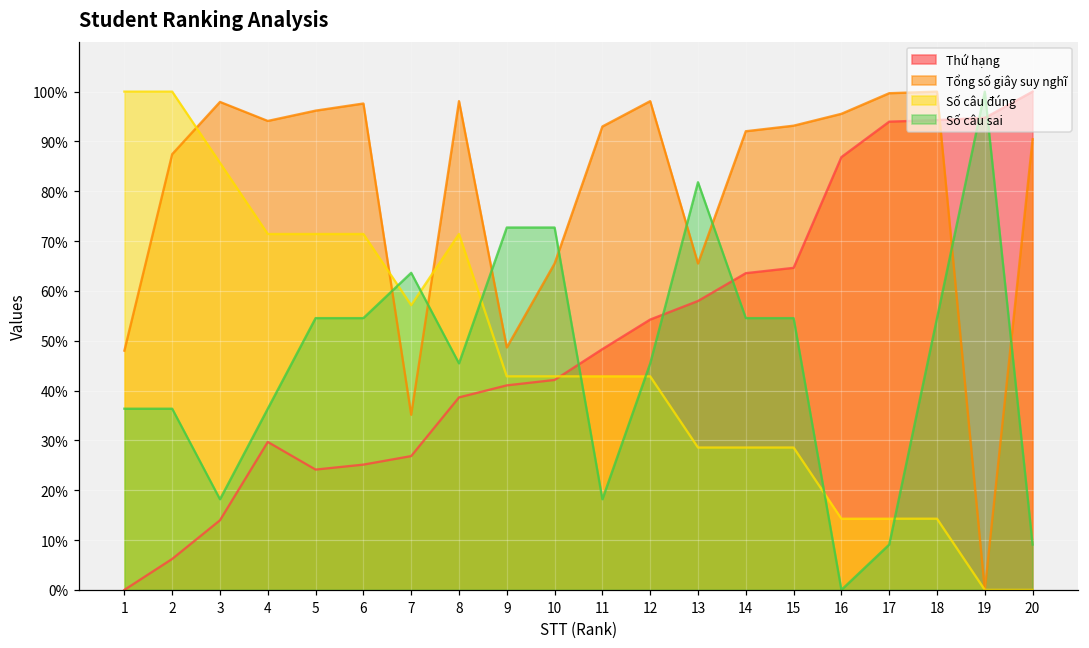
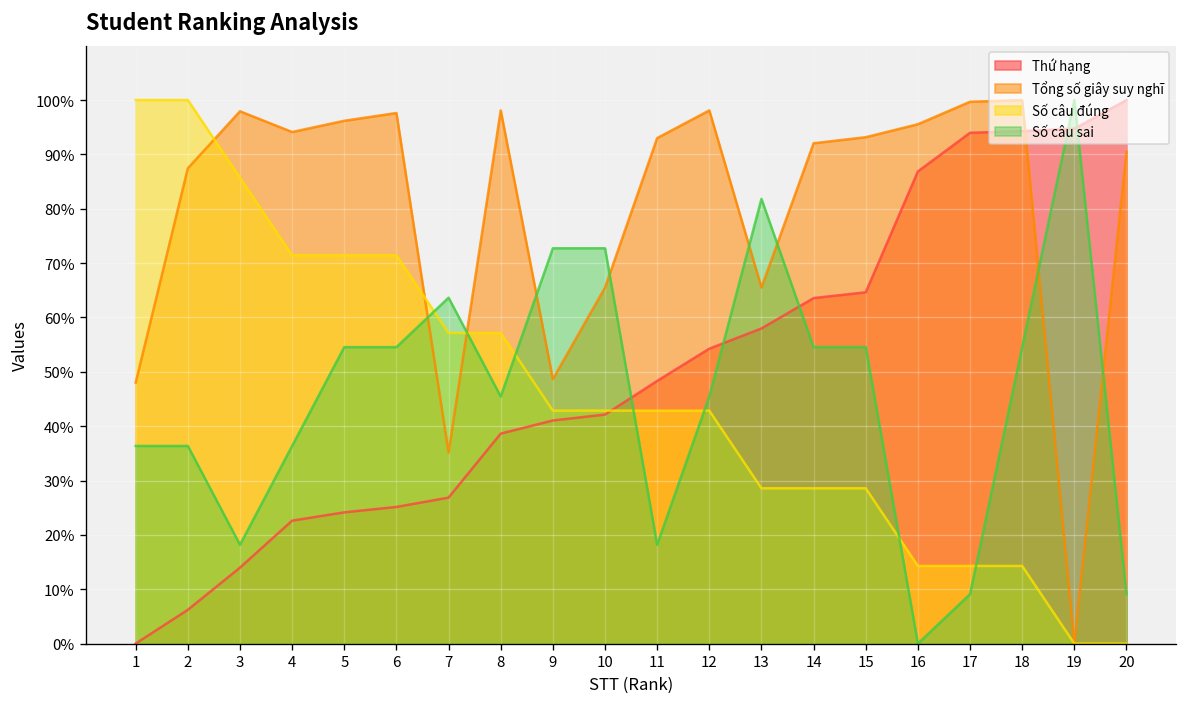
Thứ hạng, 4: 30% -> 23%
Số câu đúng, 8: 71% -> 57%
